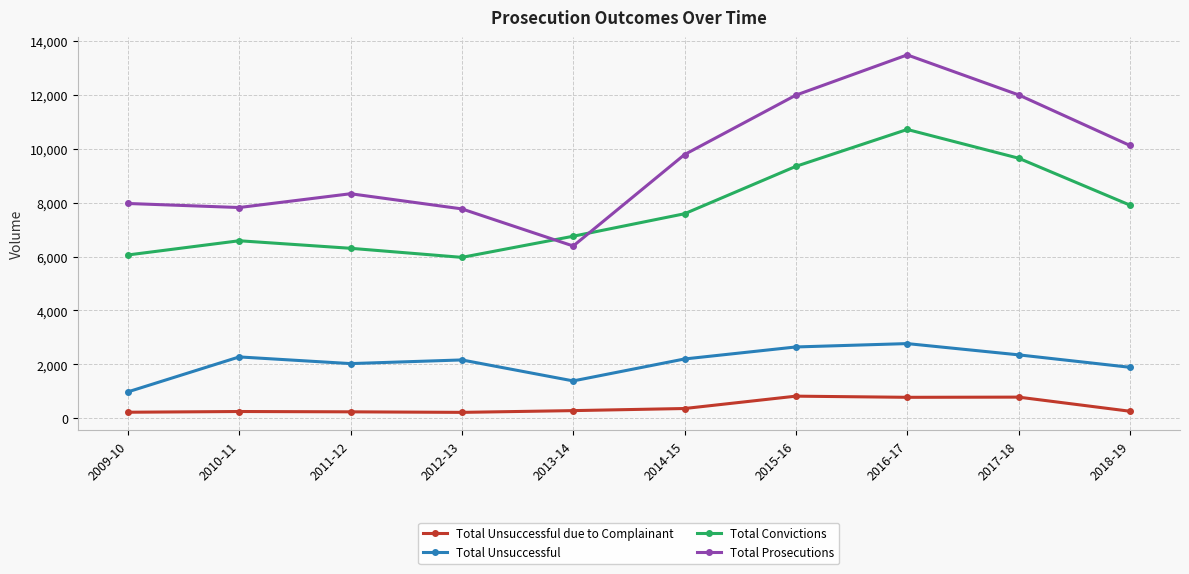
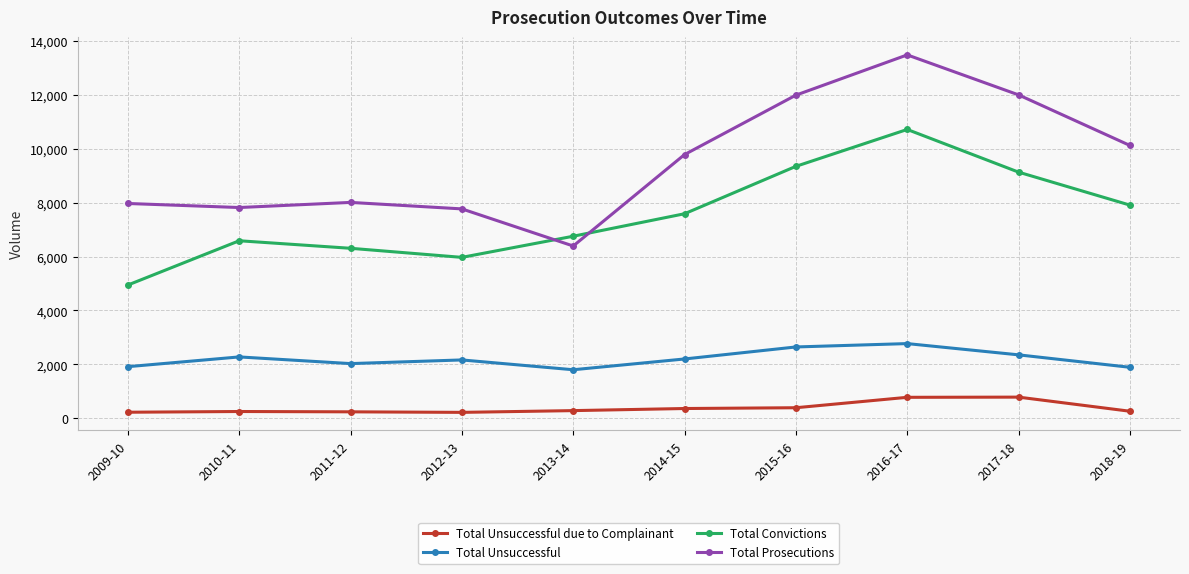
Total Unsuccessful, 2009-10: 1,000 -> 1,900
Total Convictions, 2009-10: 6,100 -> 4,900
Total Prosecutions, 2011-12: 8,300 -> 8,000
Total Unsuccessful, 2013-14: 1,400 -> 1,800
Total Unsuccessful due to Complainant, 2015-16: 800 -> 400
Total Convictions, 2017-18: 9,700 -> 9,100
